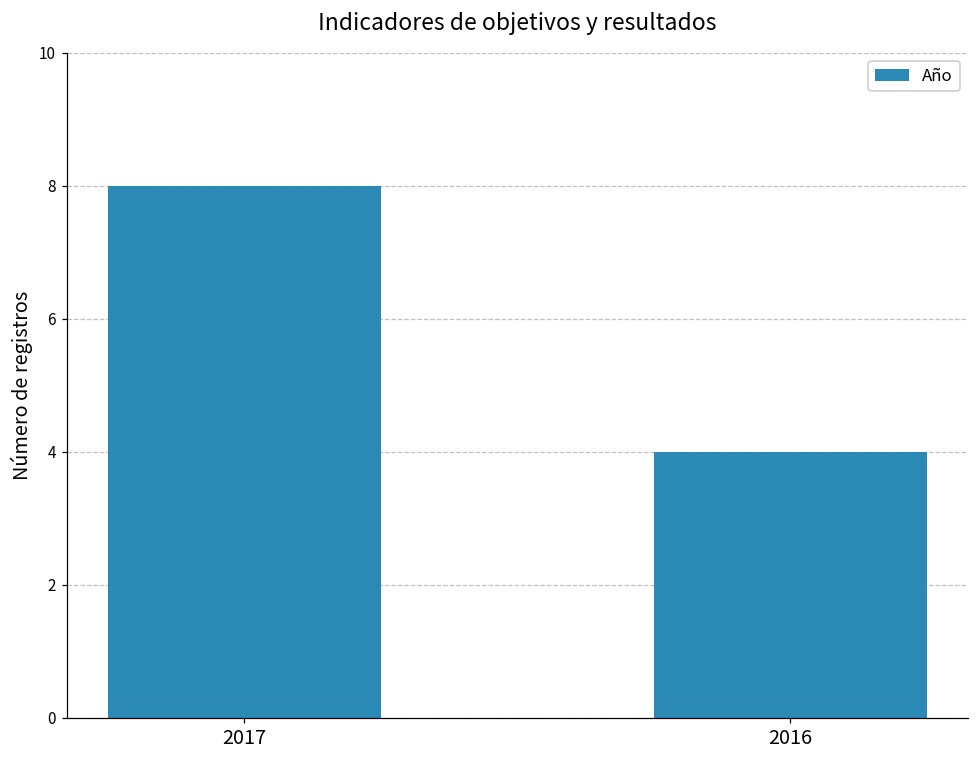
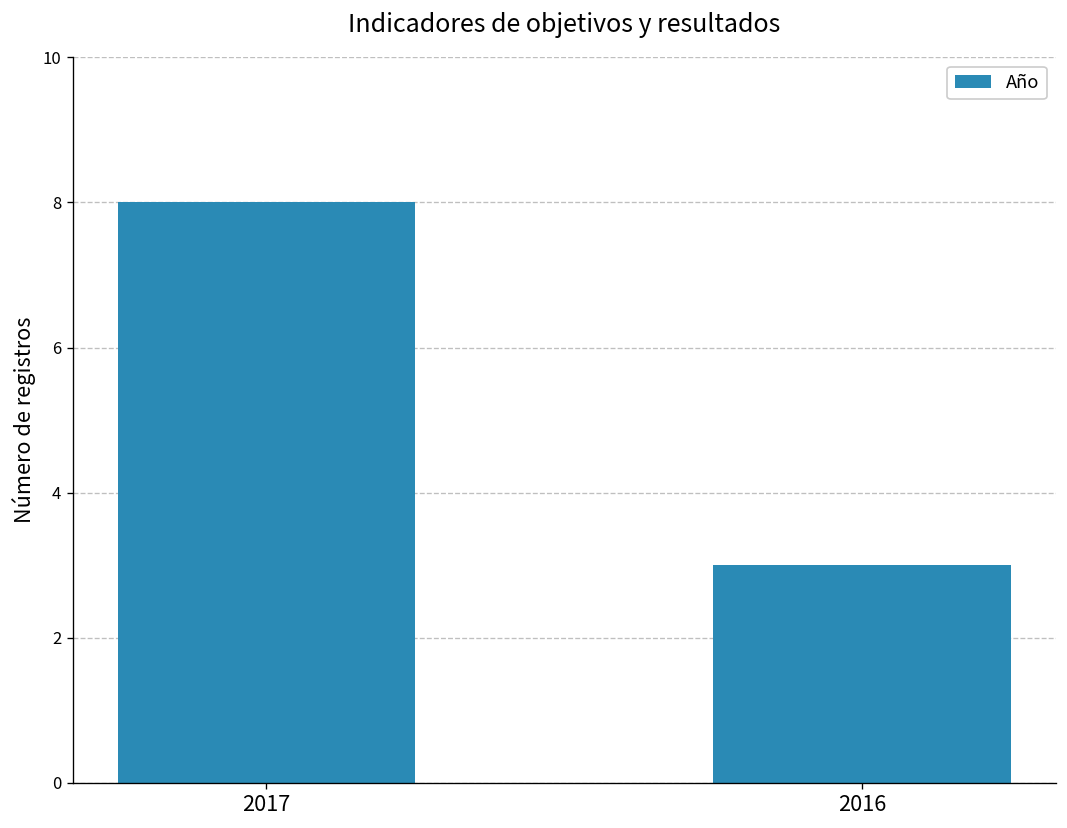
2016: 4 -> 3
